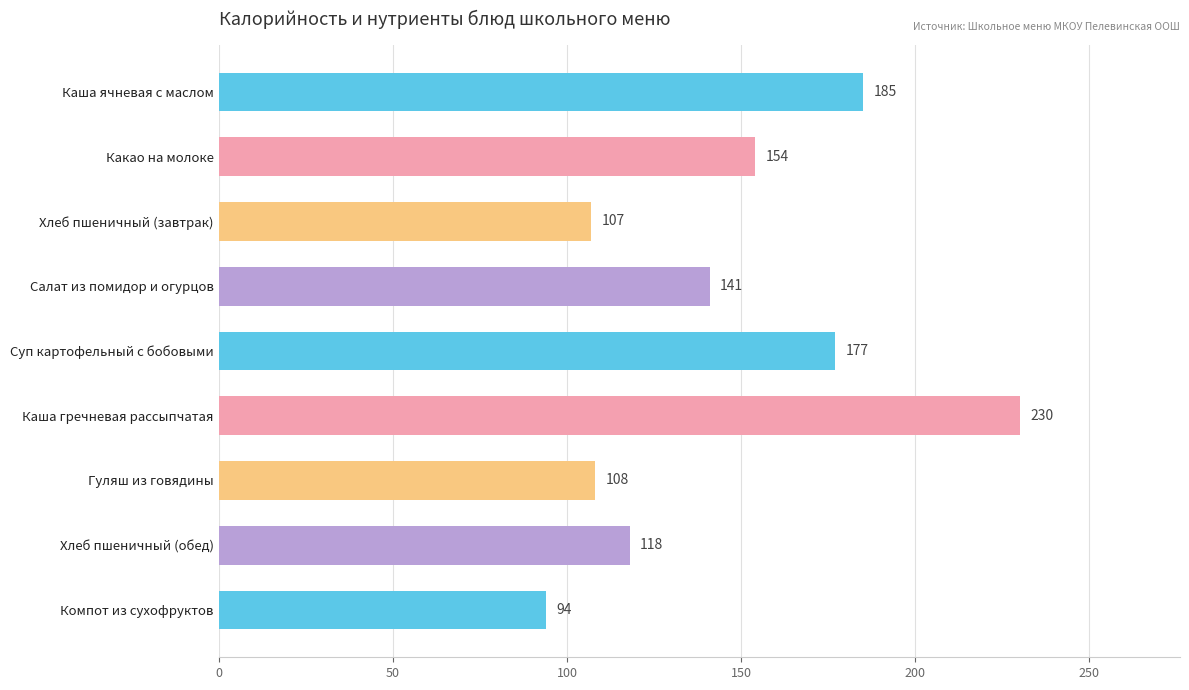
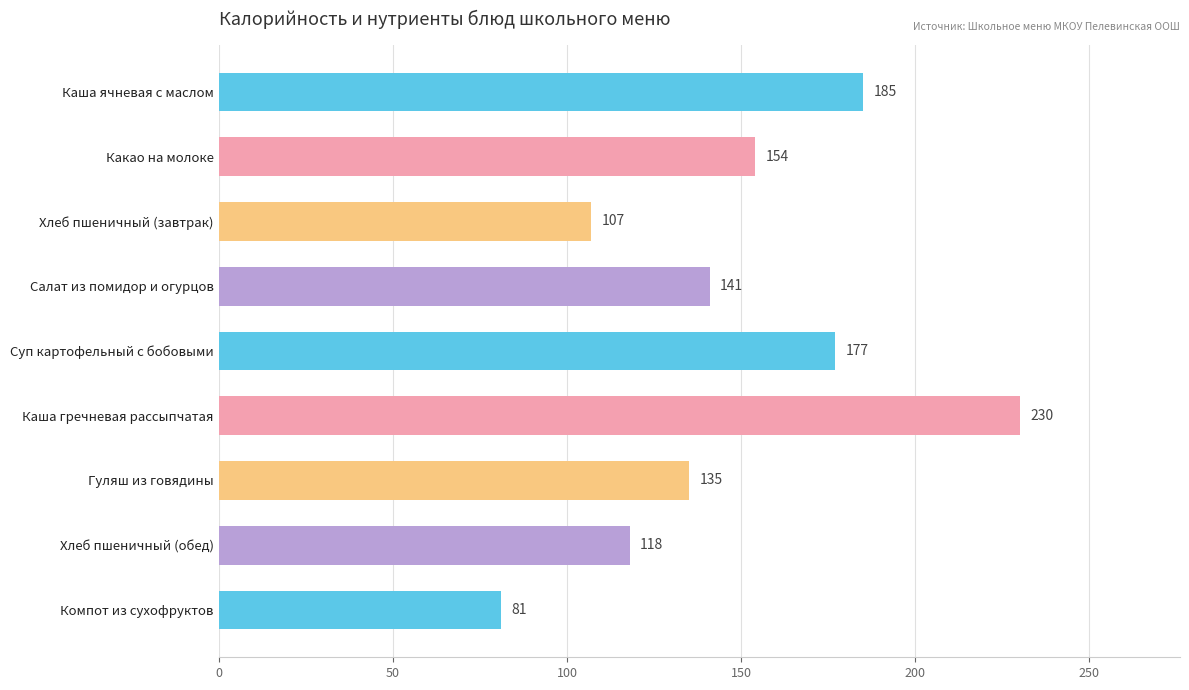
Гуляш из говядины: 108 -> 135
Компот из сухофруктов: 94 -> 81
